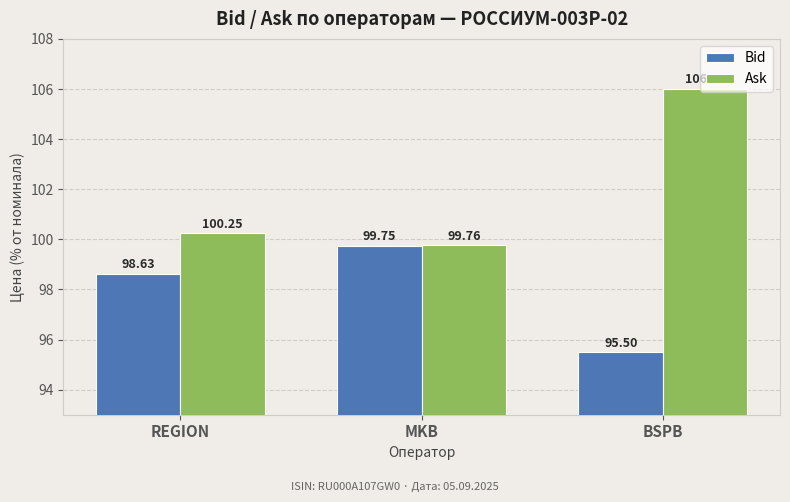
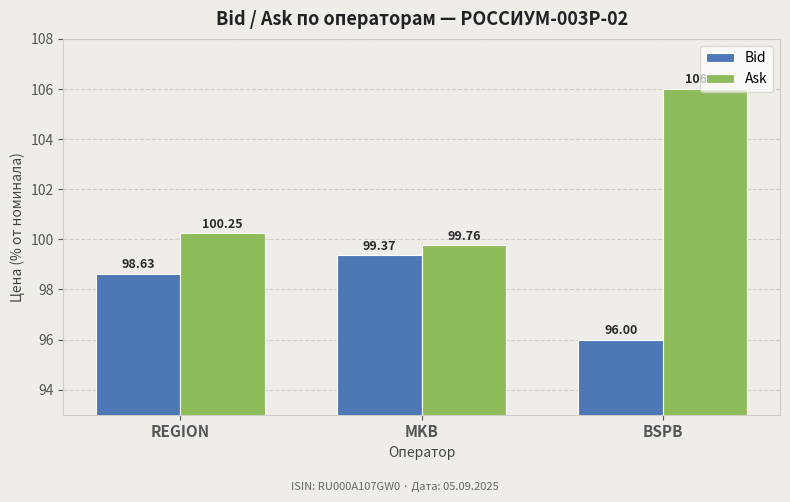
Bid, MKB: 99.75 -> 99.37
Bid, BSPB: 95.50 -> 96.00
